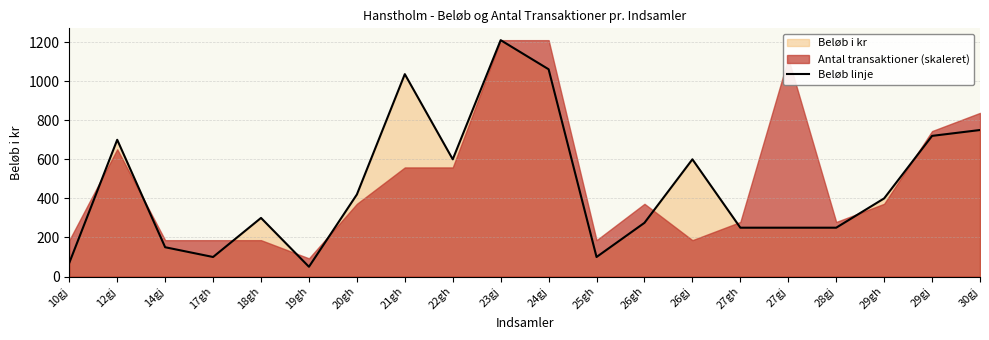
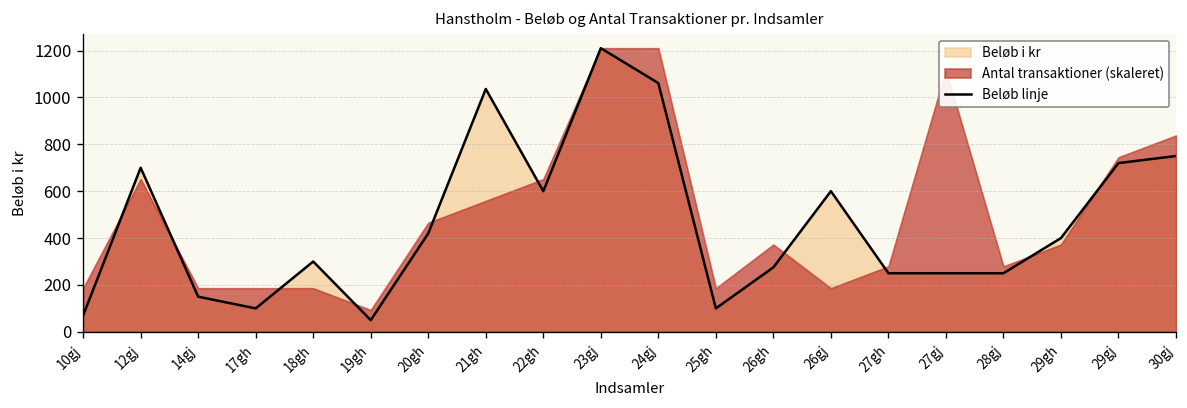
Antal transaktioner (skaleret), 20gh: 370 -> 470
Antal transaktioner (skaleret), 22gh: 560 -> 650
